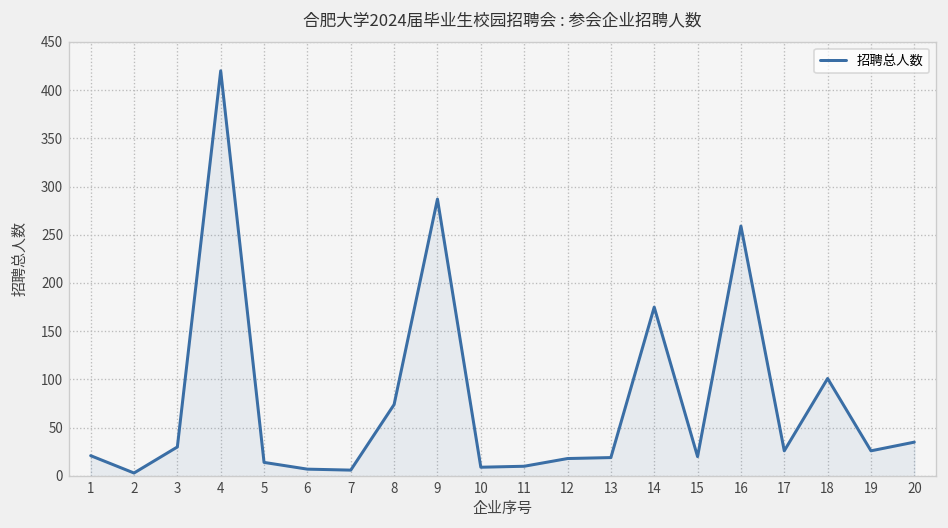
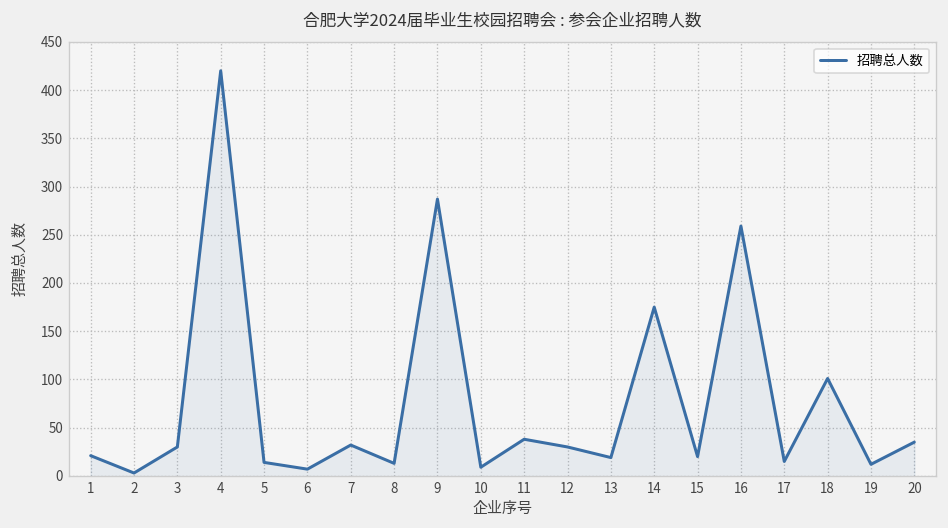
7: 10 -> 30
8: 70 -> 10
11: 10 -> 40
12: 20 -> 30
17: 30 -> 20
19: 30 -> 10
